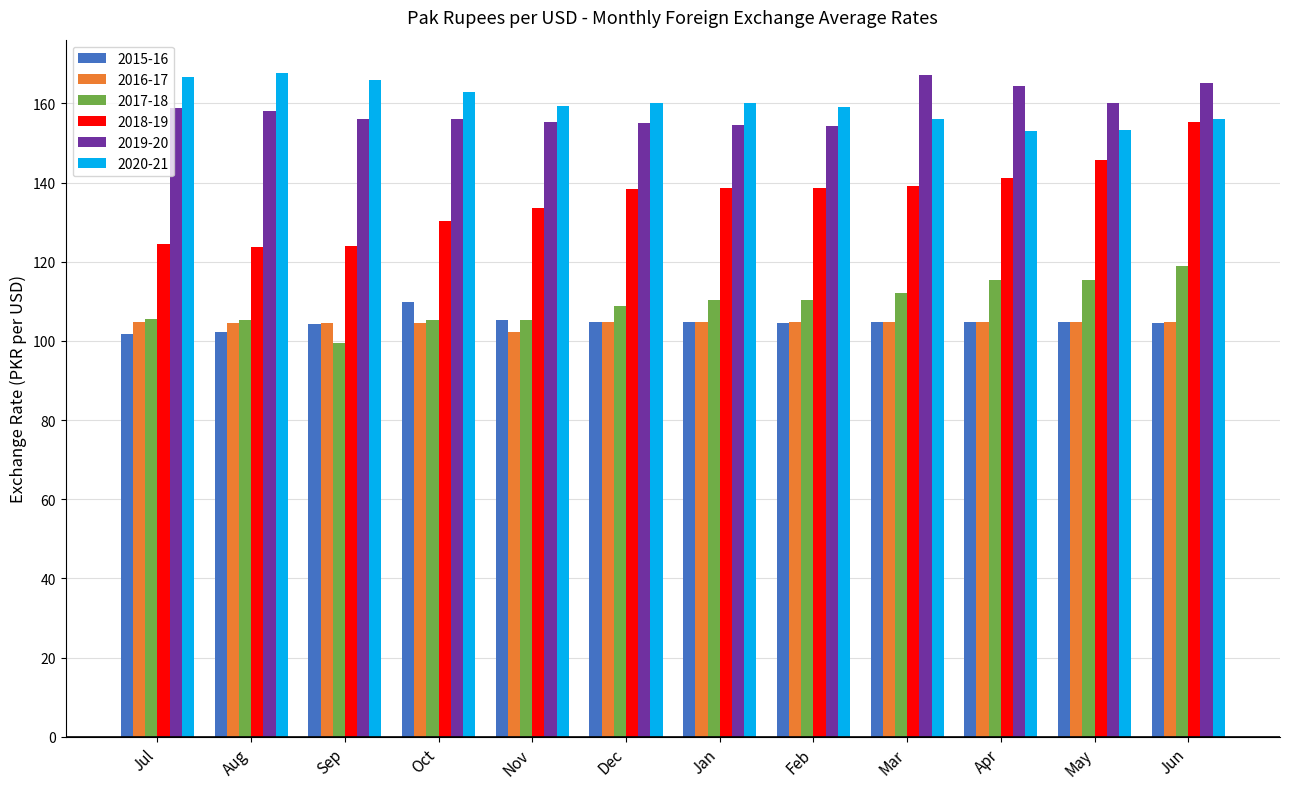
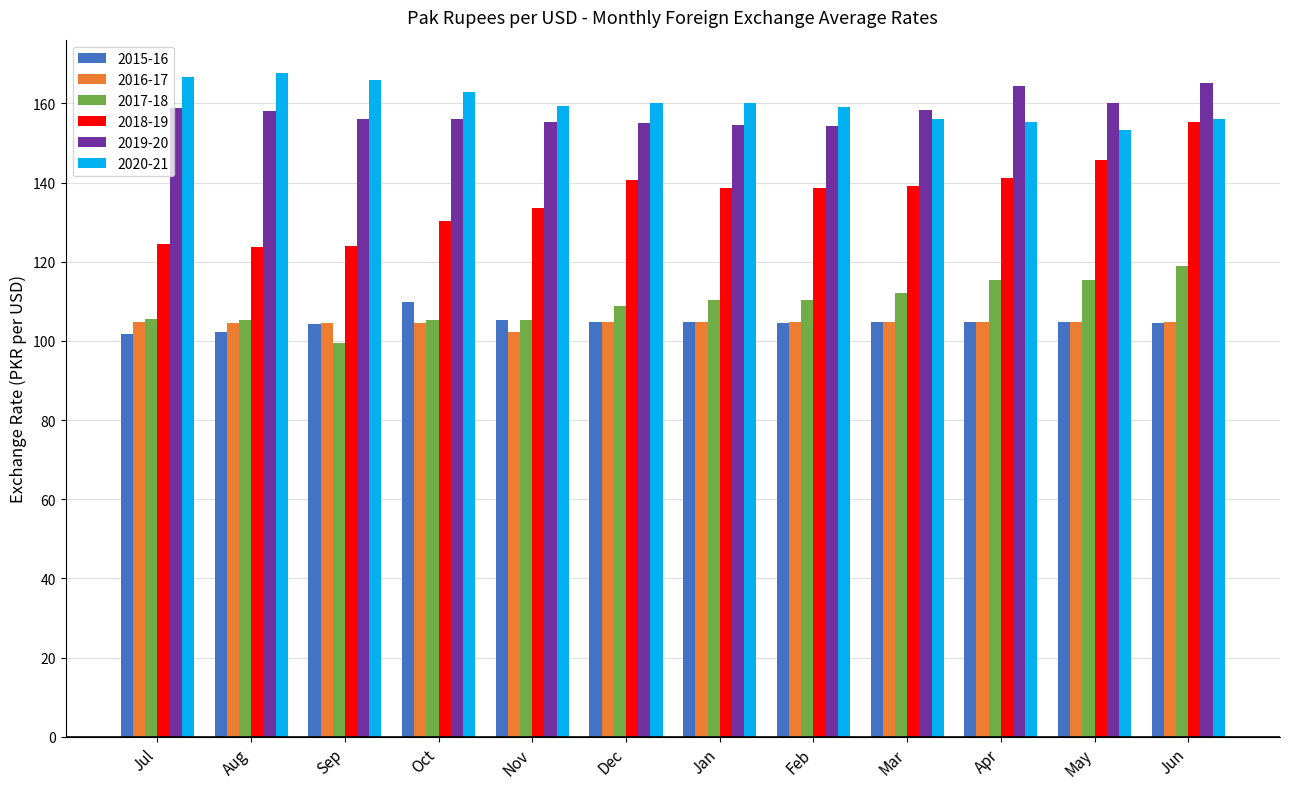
2018-19, Dec: 138 -> 141
2019-20, Mar: 167 -> 158
2020-21, Apr: 153 -> 155
